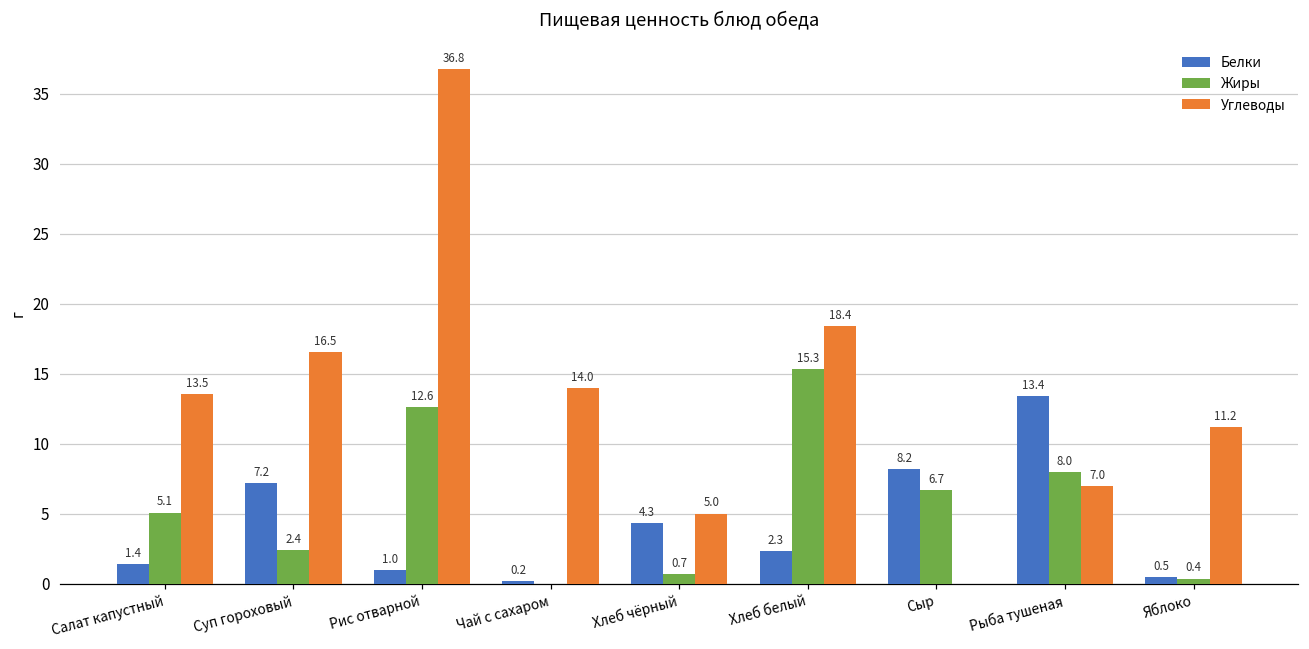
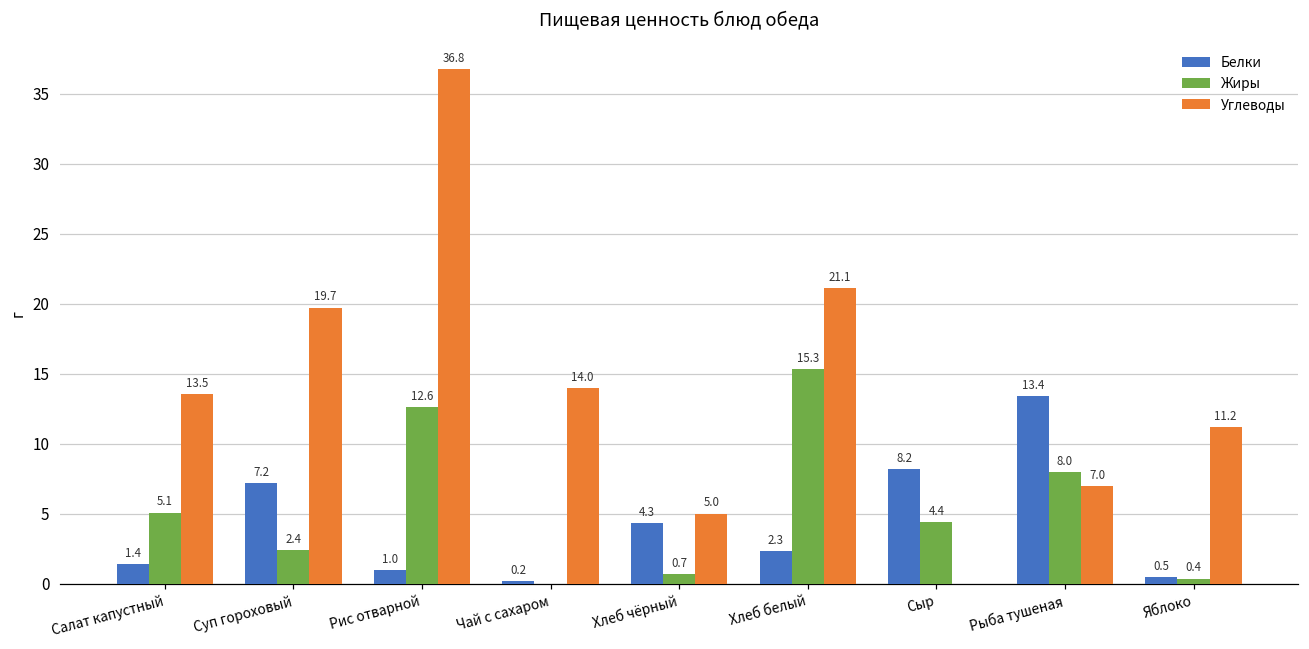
Углеводы, Суп гороховый: 16.5 -> 19.7
Углеводы, Хлеб белый: 18.4 -> 21.1
Жиры, Сыр: 6.7 -> 4.4
